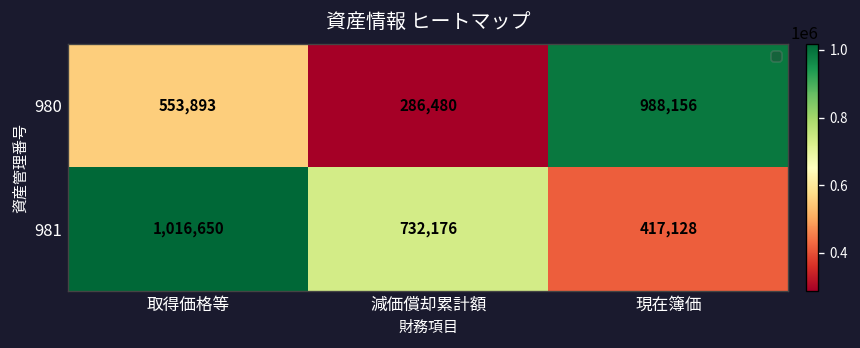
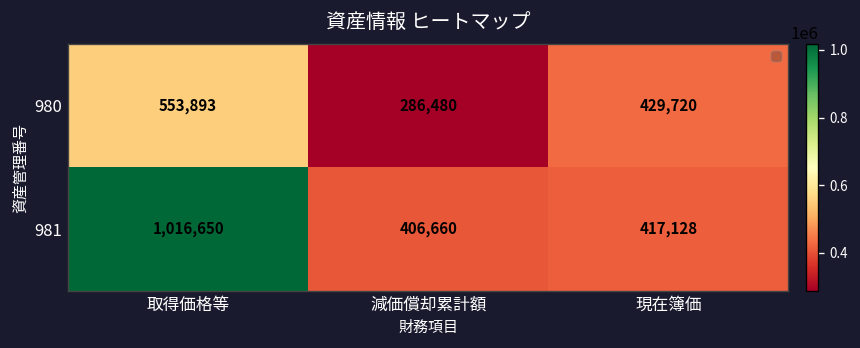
980, 現在簿価: 988,156 -> 429,720
981, 減価償却累計額: 732,176 -> 406,660
